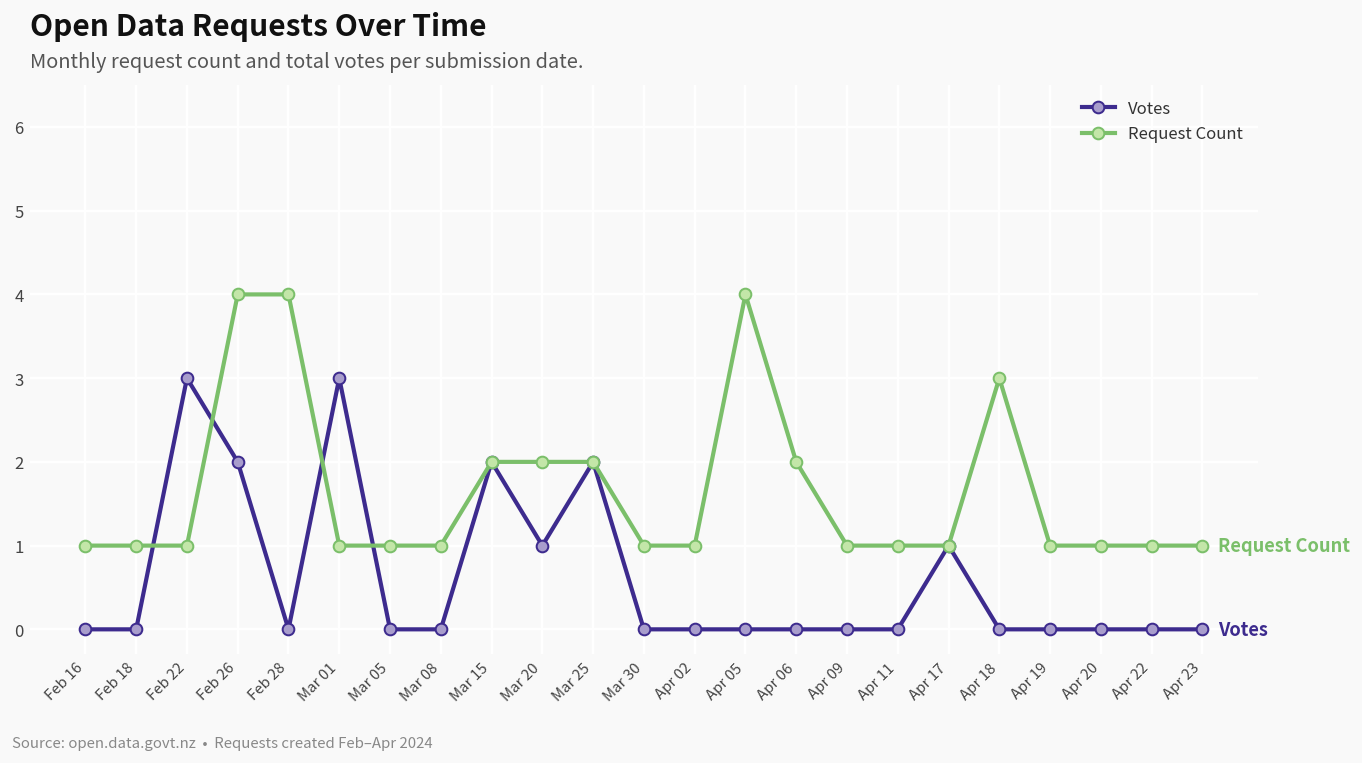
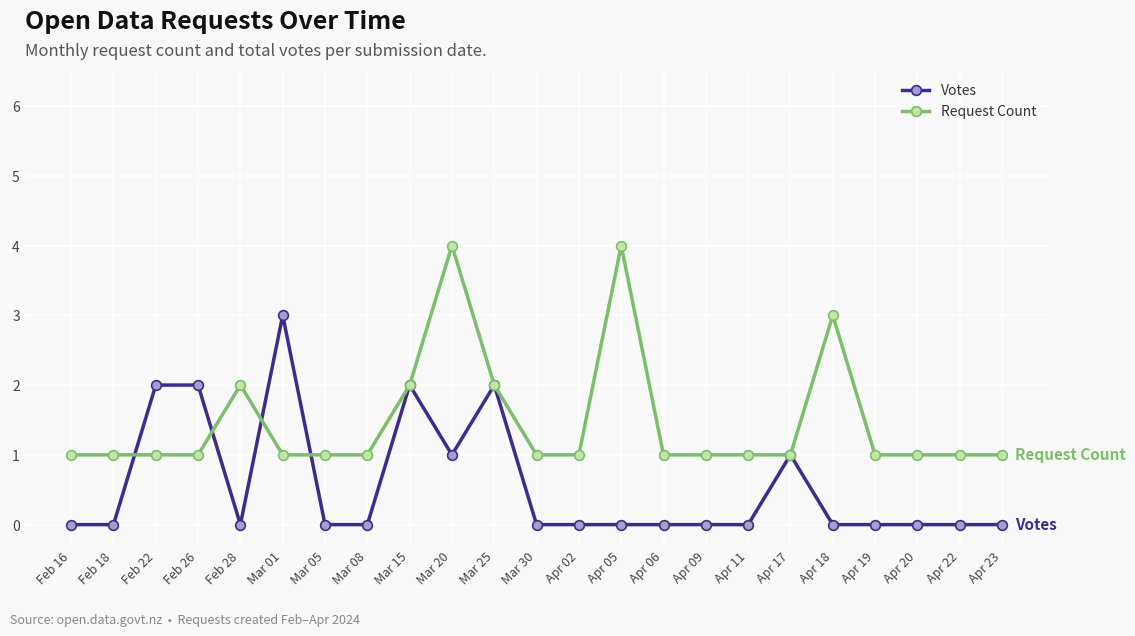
Votes, Feb 22: 3 -> 2
Request Count, Feb 26: 4 -> 1
Request Count, Feb 28: 4 -> 2
Request Count, Mar 20: 2 -> 4
Request Count, Apr 06: 2 -> 1
